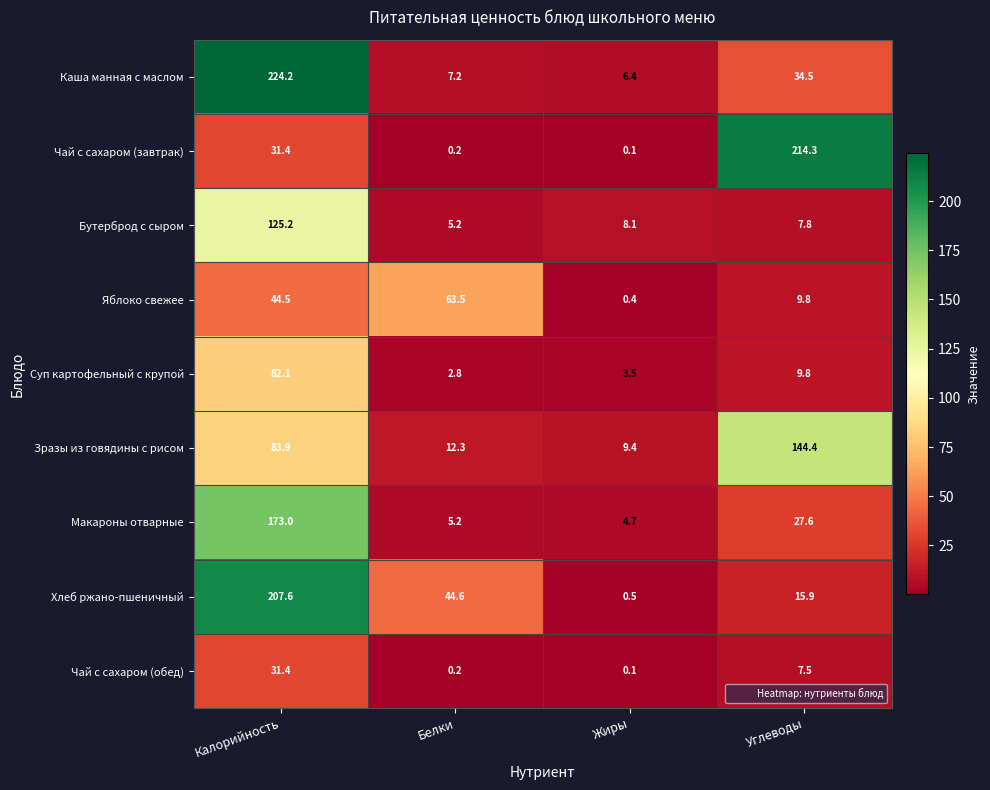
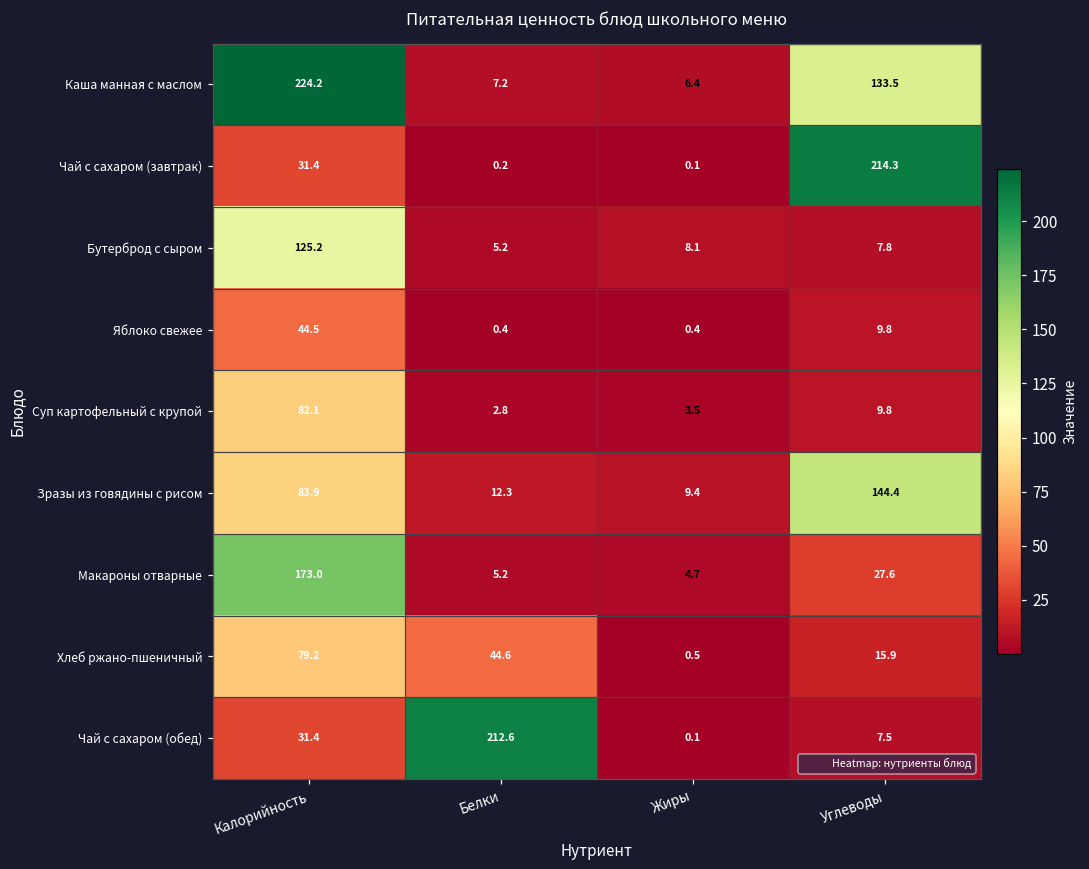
Каша манная с маслом, Углеводы: 34.5 -> 133.5
Яблоко свежее, Белки: 63.5 -> 0.4
Хлеб ржано-пшеничный, Калорийность: 207.6 -> 79.2
Чай с сахаром (обед), Белки: 0.2 -> 212.6
